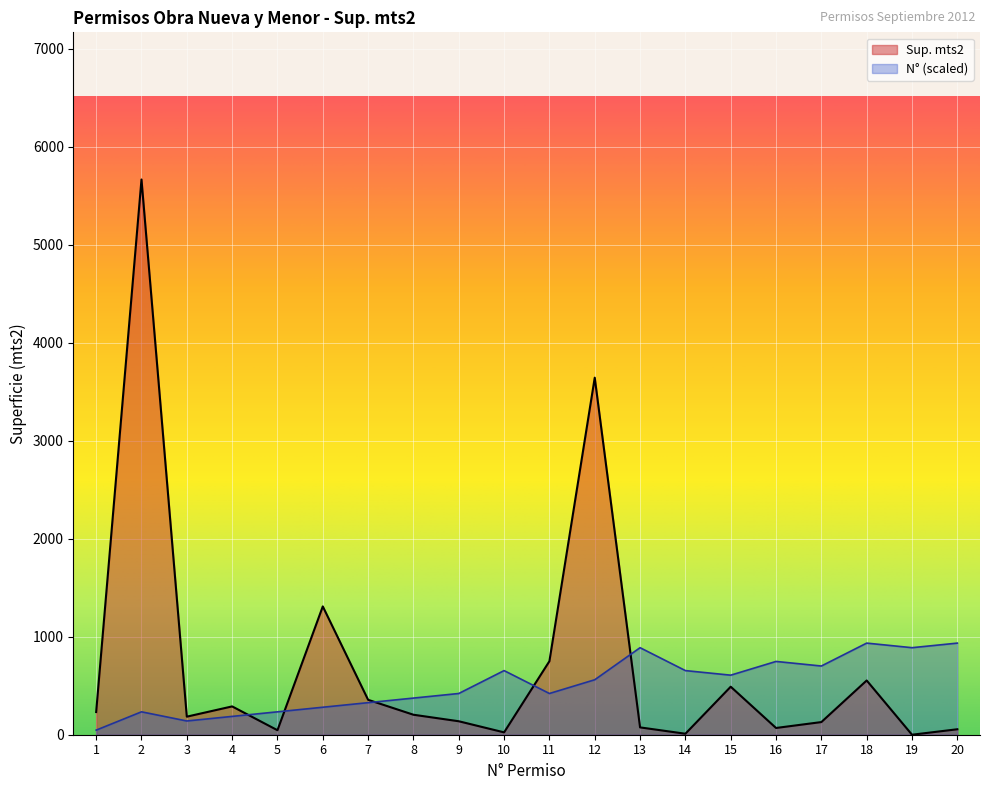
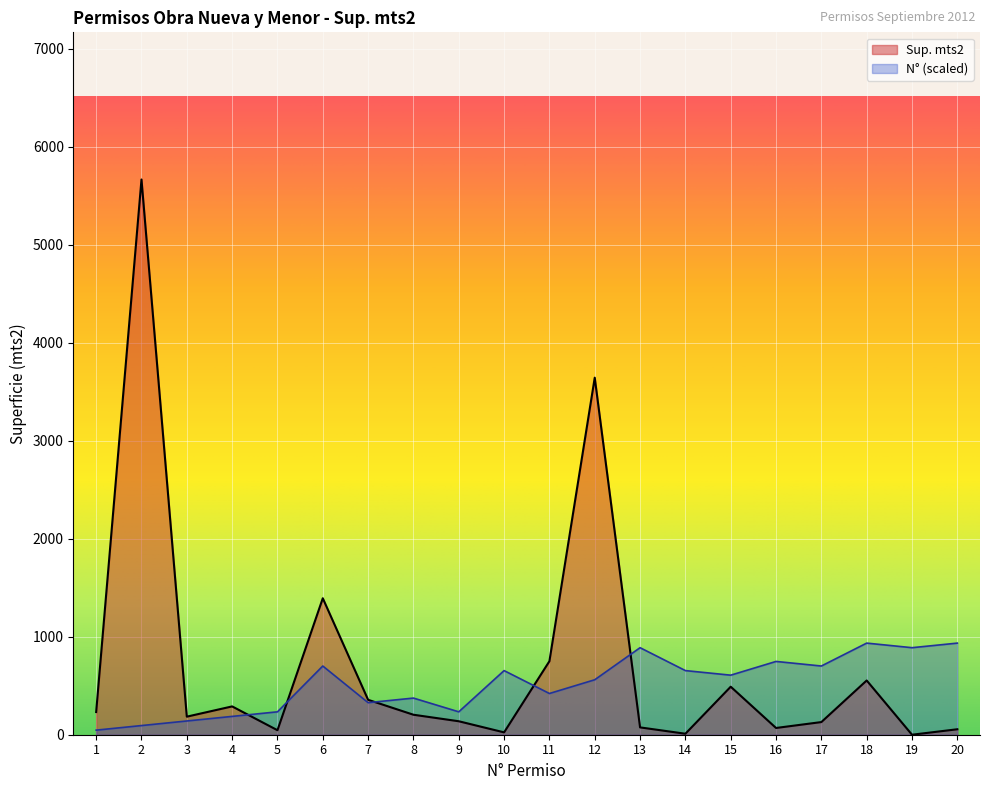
N° (scaled), 2: 200 -> 100
Sup. mts2, 6: 1300 -> 1400
N° (scaled), 6: 300 -> 700
N° (scaled), 9: 400 -> 200
